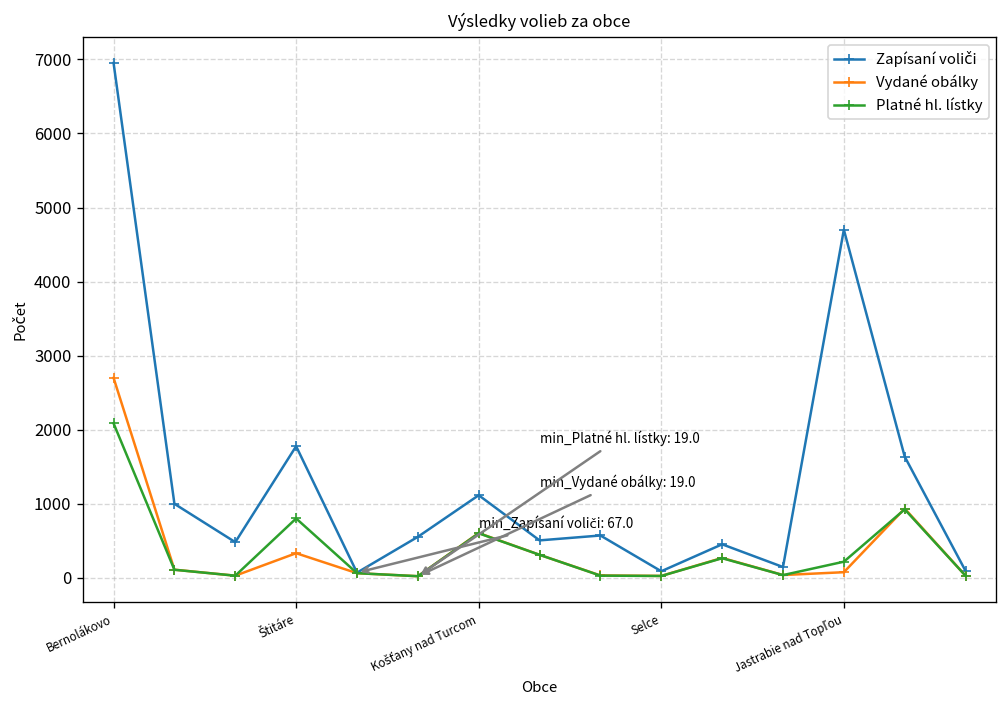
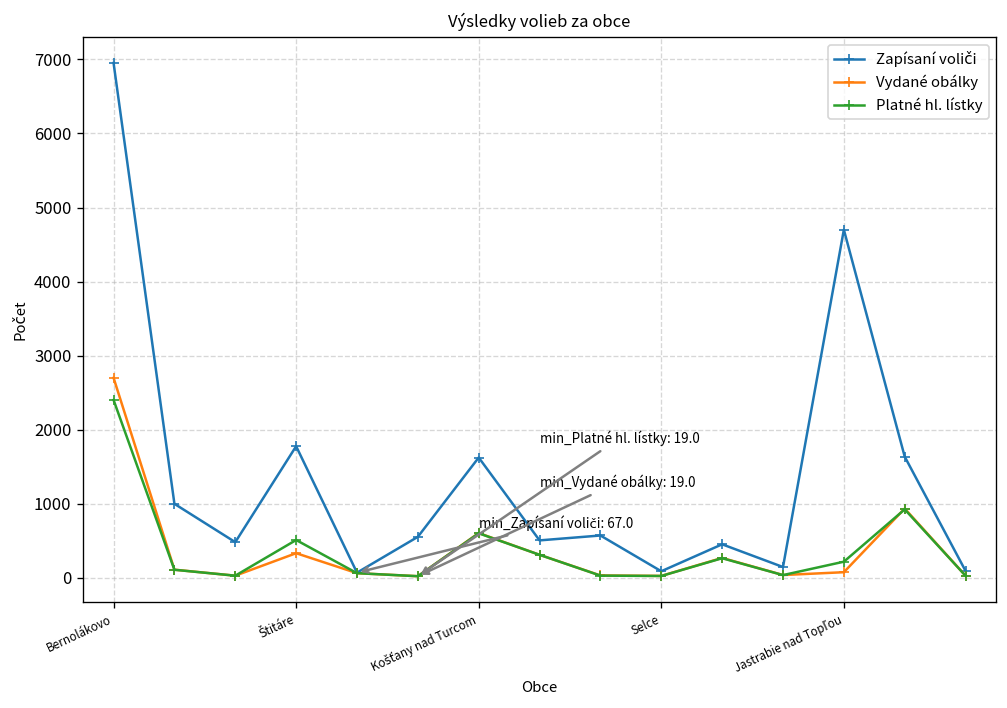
Platné hl. lístky, Bernolákovo: 2100 -> 2400
Platné hl. lístky, Štitáre: 800 -> 500
Zapísaní voliči, Košťany nad Turcom: 1100 -> 1600
